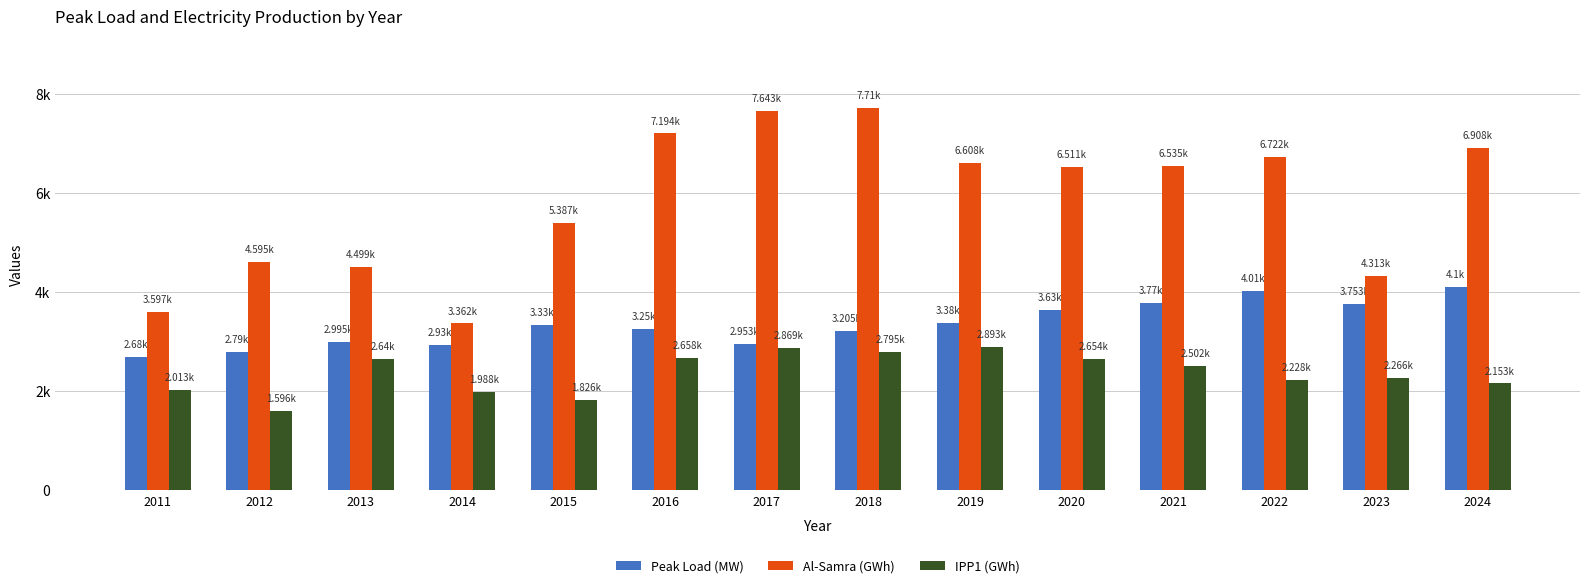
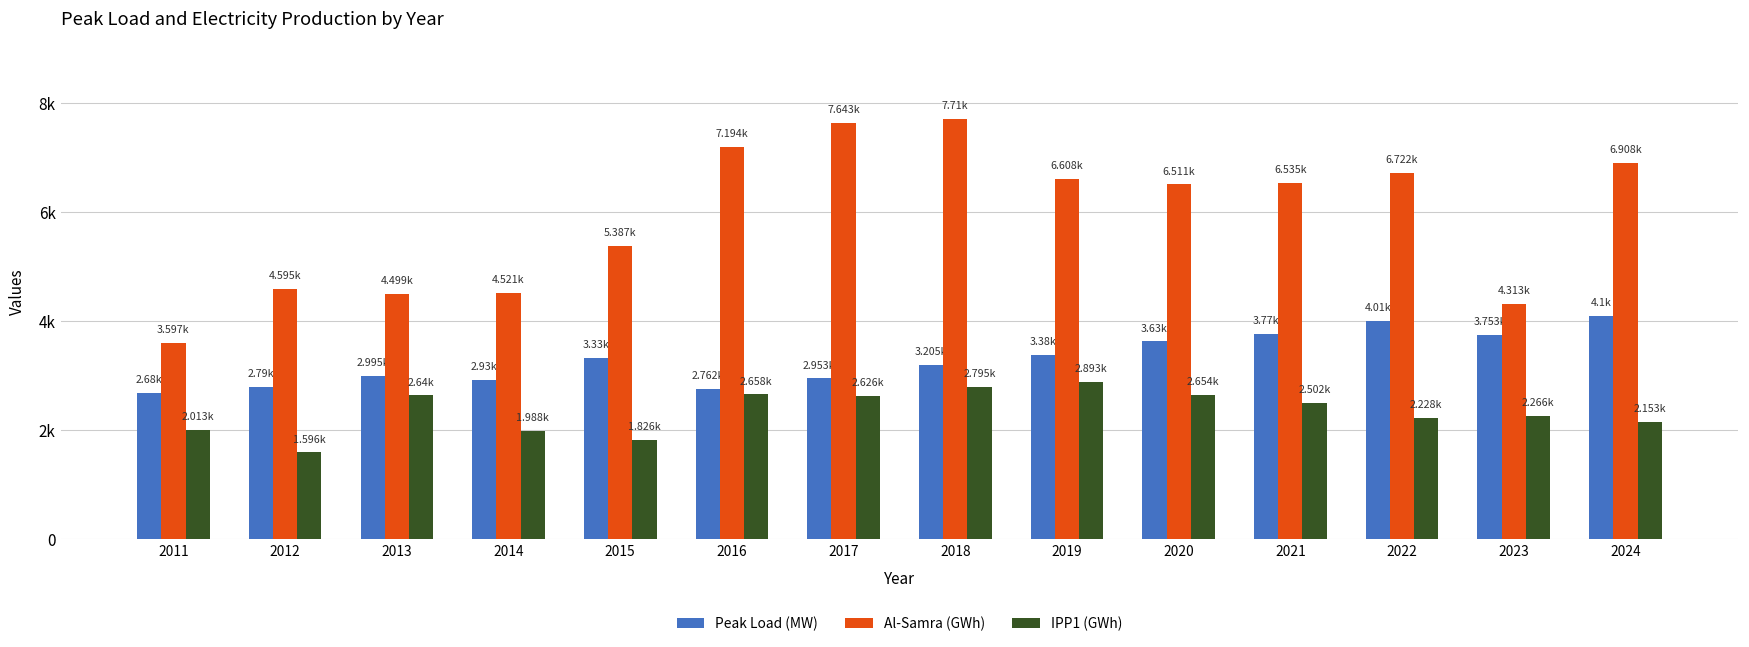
Al-Samra (GWh), 2014: 3.362k -> 4.521k
Peak Load (MW), 2016: 3.25k -> 2.762k
IPP1 (GWh), 2017: 2.869k -> 2.626k
